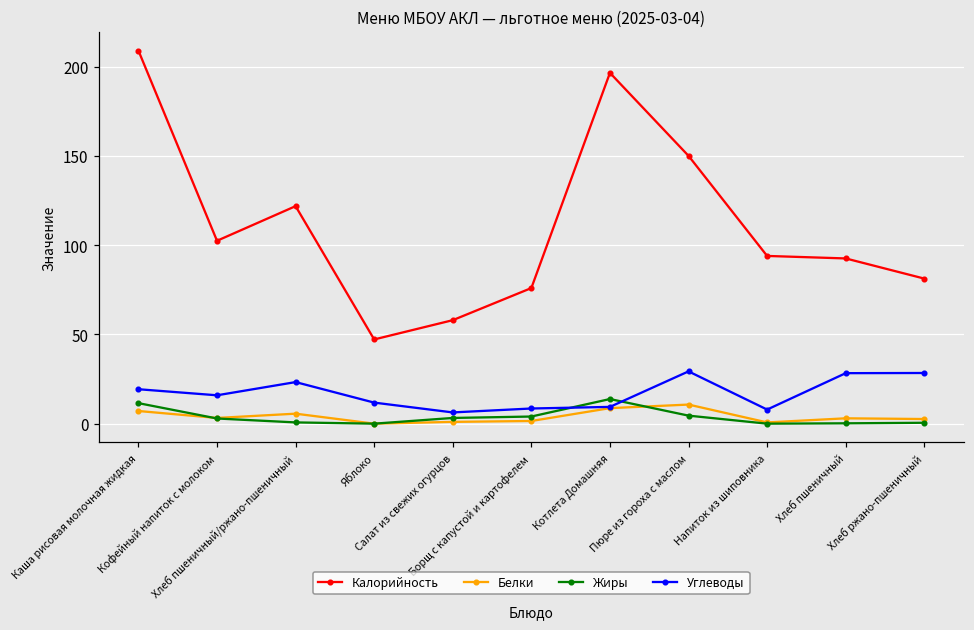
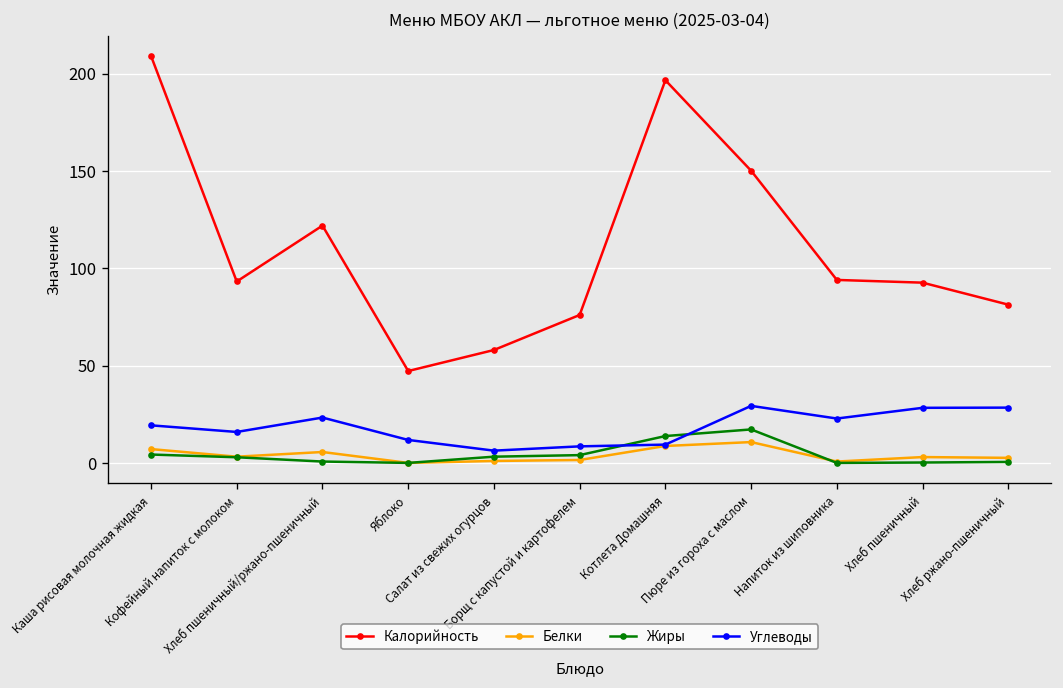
Жиры, Каша рисовая молочная жидкая: 12 -> 4
Калорийность, Кофейный напиток с молоком: 103 -> 93
Жиры, Пюре из гороха с маслом: 5 -> 17
Углеводы, Напиток из шиповника: 8 -> 23
